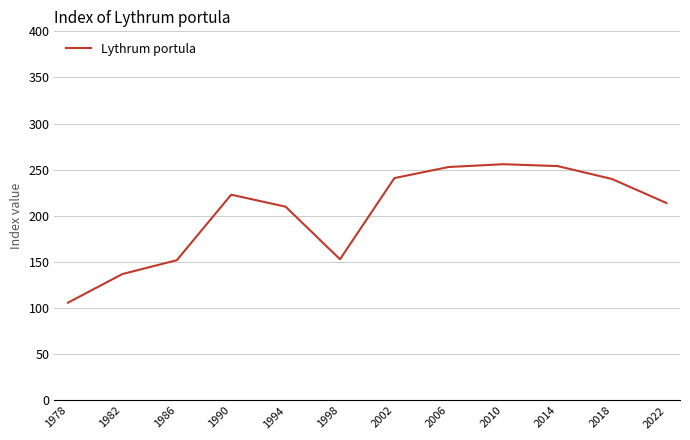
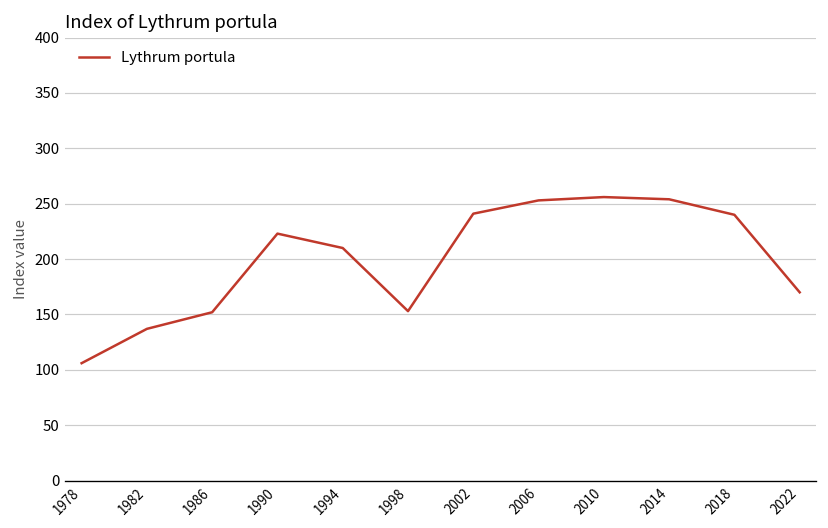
2022: 210 -> 170
